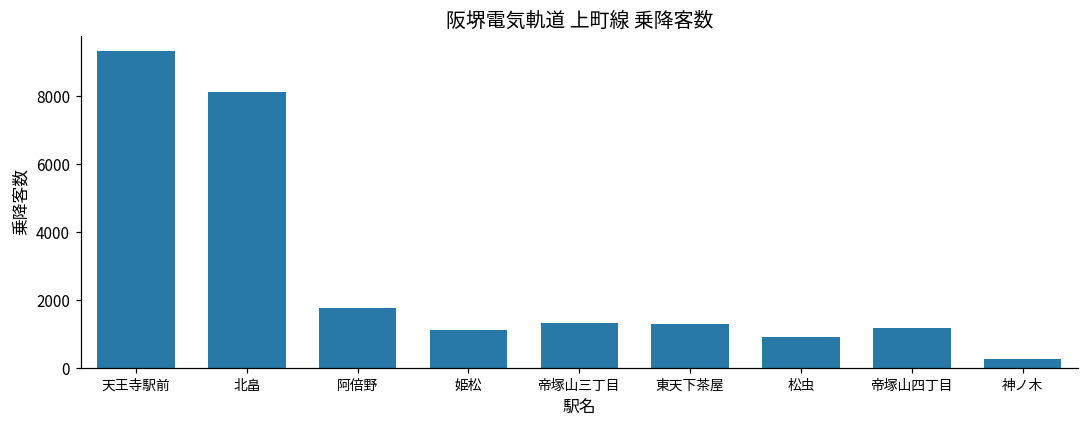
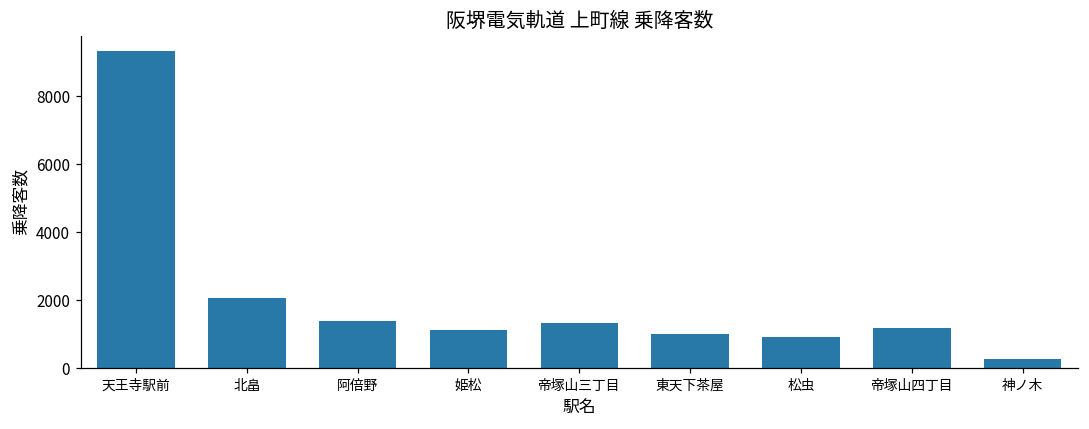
北畠: 8100 -> 2100
阿倍野: 1800 -> 1400
東天下茶屋: 1300 -> 1000
